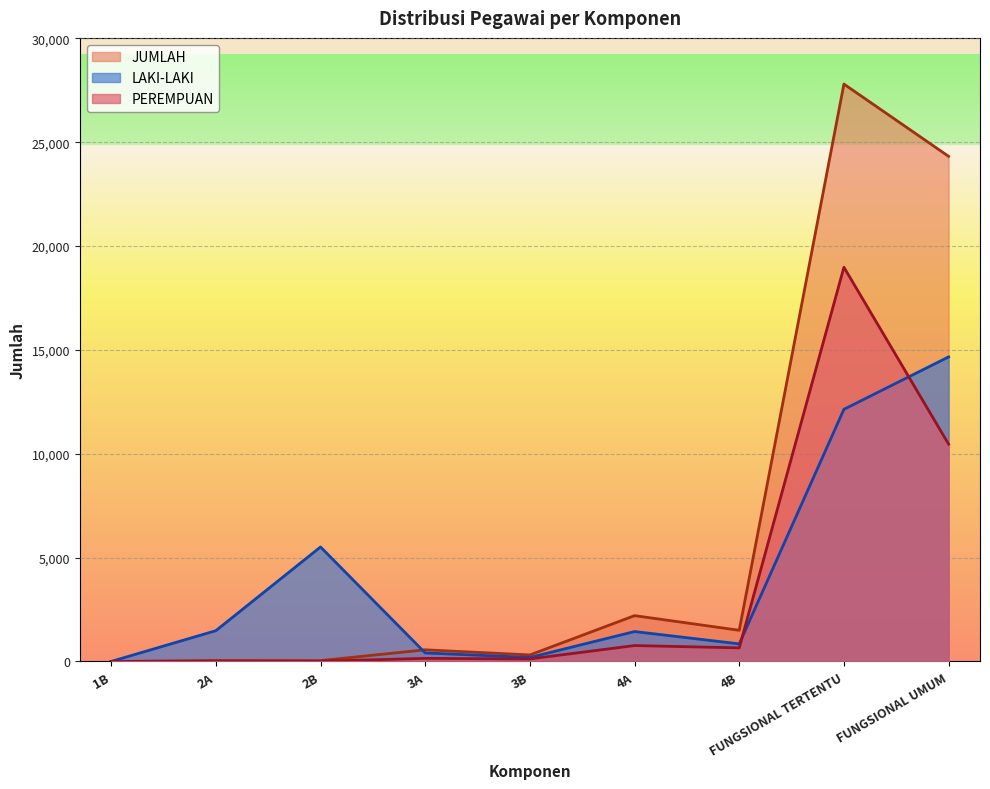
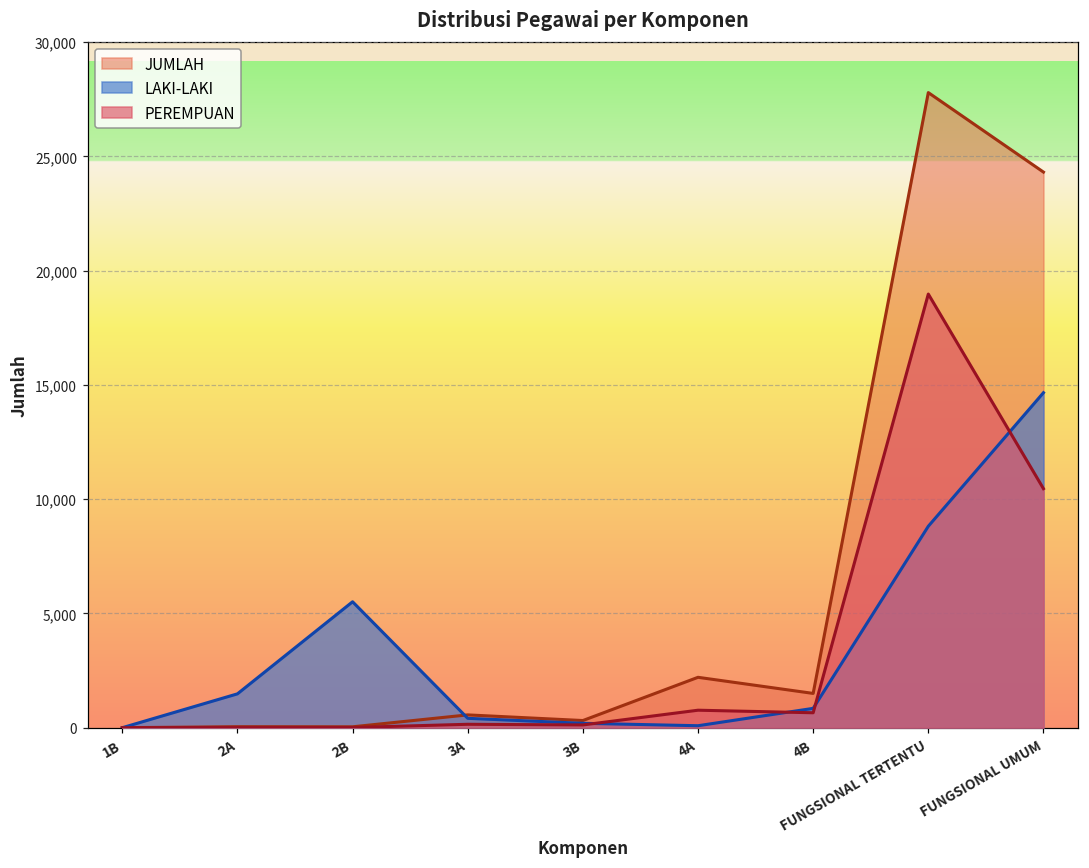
LAKI-LAKI, 4A: 1,400 -> 100
LAKI-LAKI, FUNGSIONAL TERTENTU: 12,100 -> 8,800
